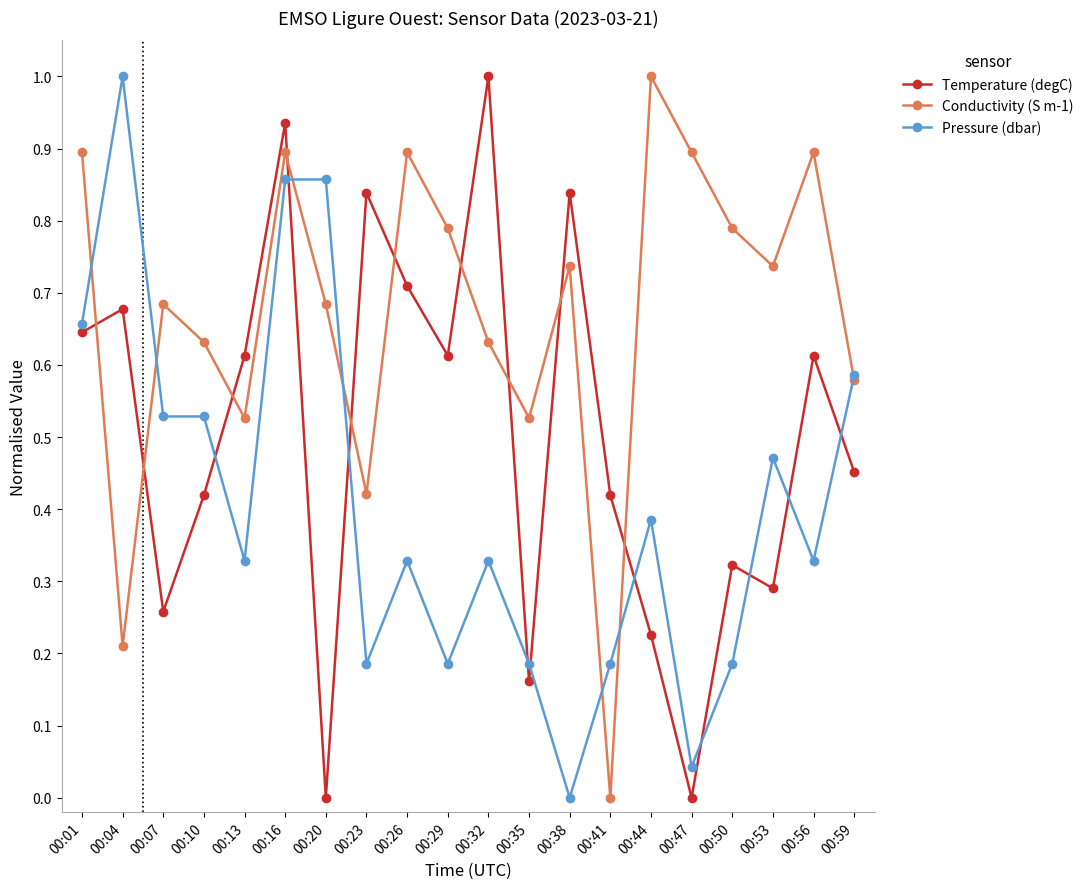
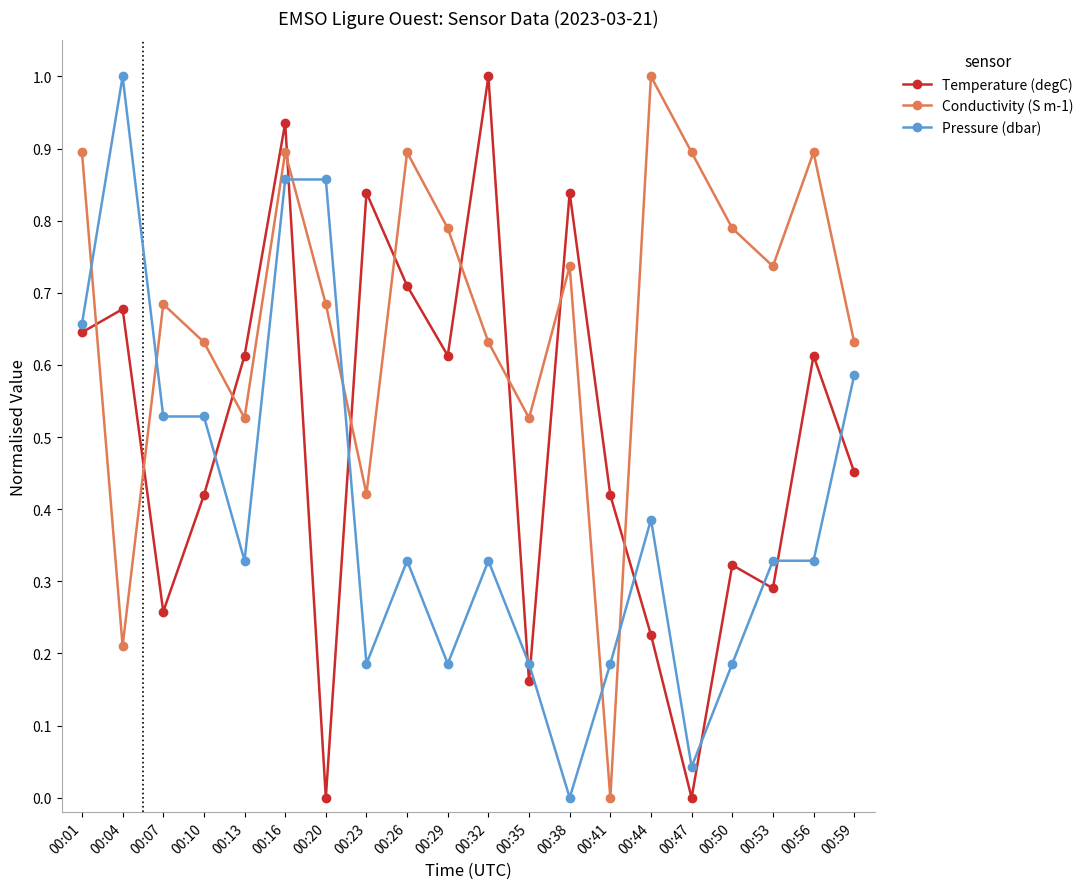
Pressure (dbar), 00:53: 0.47 -> 0.33
Conductivity (S m-1), 00:59: 0.58 -> 0.63
